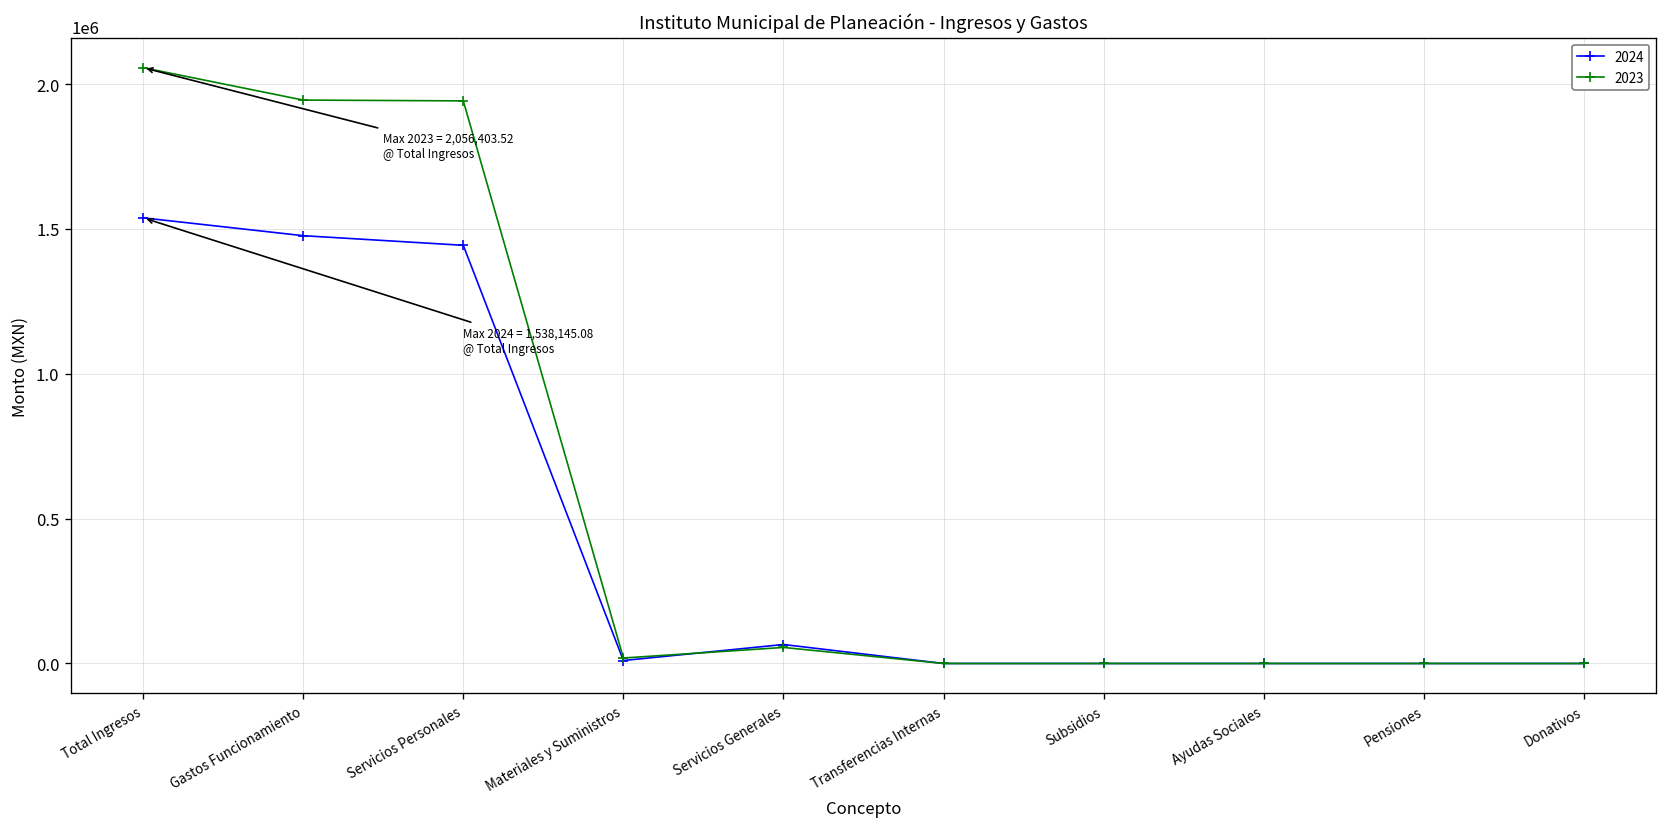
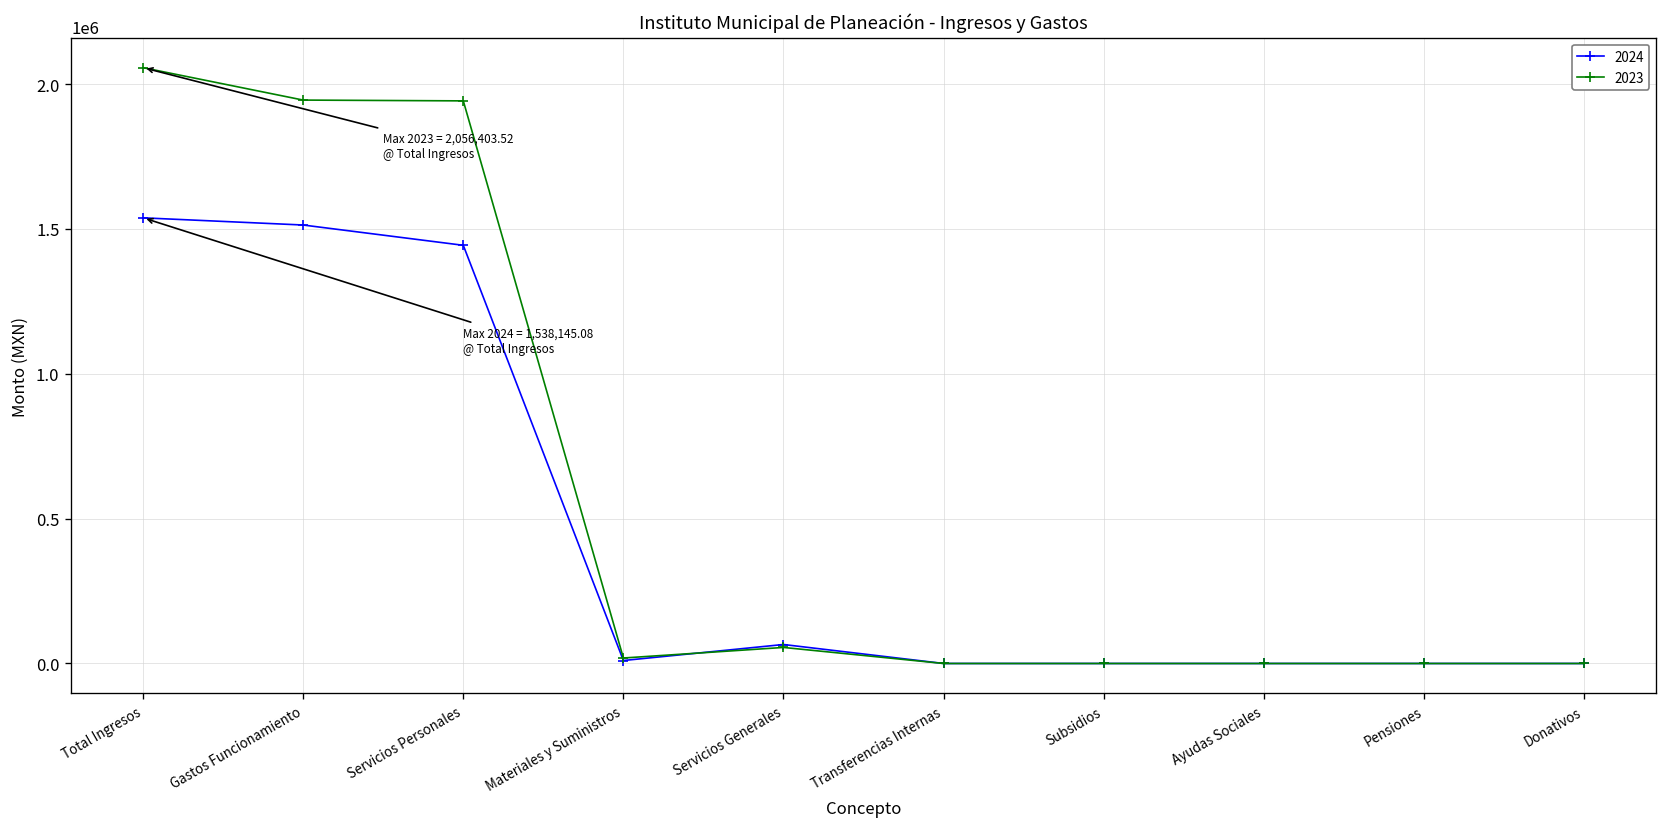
2024, Gastos Funcionamiento: 1480000 -> 1510000
